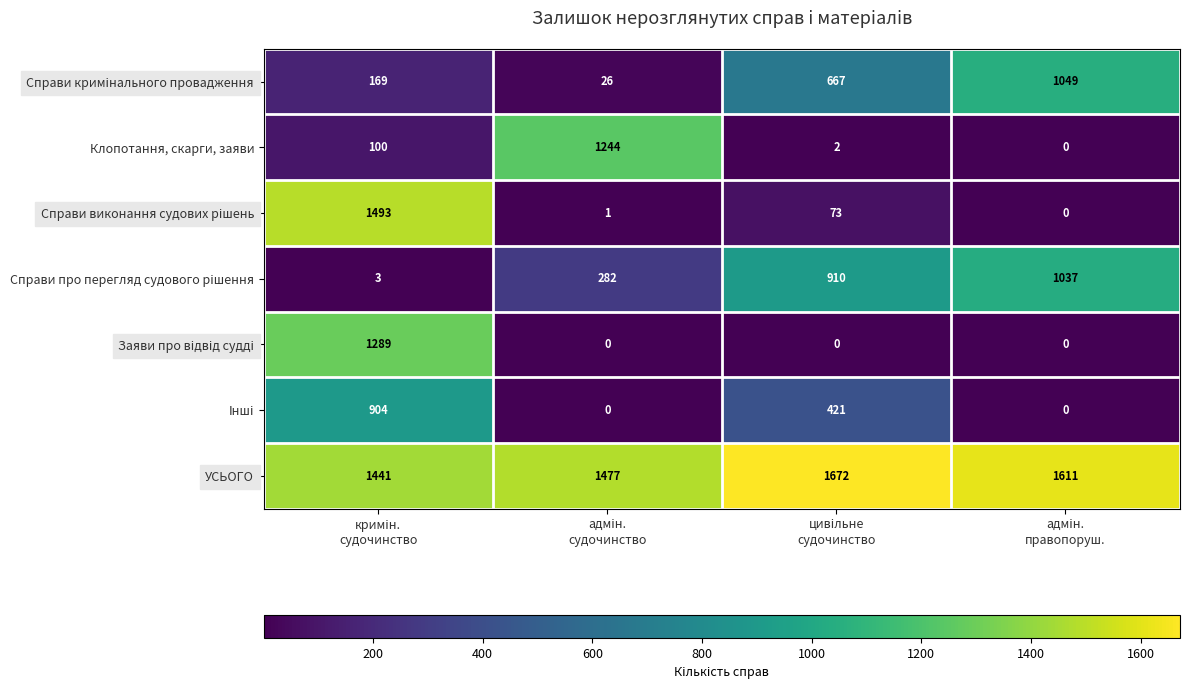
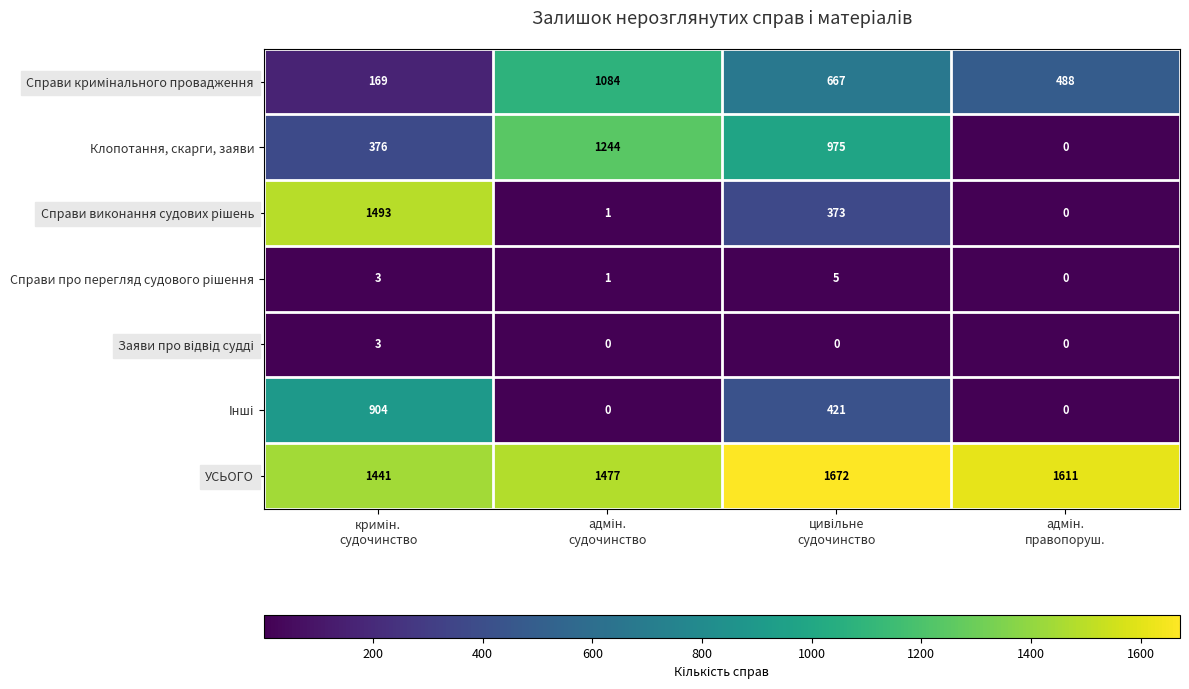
Справи кримінального провадження, адмін. судочинство: 26 -> 1084
Справи кримінального провадження, адмін. правопоруш.: 1049 -> 488
Клопотання, скарги, заяви, кримін. судочинство: 100 -> 376
Клопотання, скарги, заяви, цивільне судочинство: 2 -> 975
Справи виконання судових рішень, цивільне судочинство: 73 -> 373
Справи про перегляд судового рішення, адмін. судочинство: 282 -> 1
Справи про перегляд судового рішення, цивільне судочинство: 910 -> 5
Справи про перегляд судового рішення, адмін. правопоруш.: 1037 -> 0
Заяви про відвід судді, кримін. судочинство: 1289 -> 3
